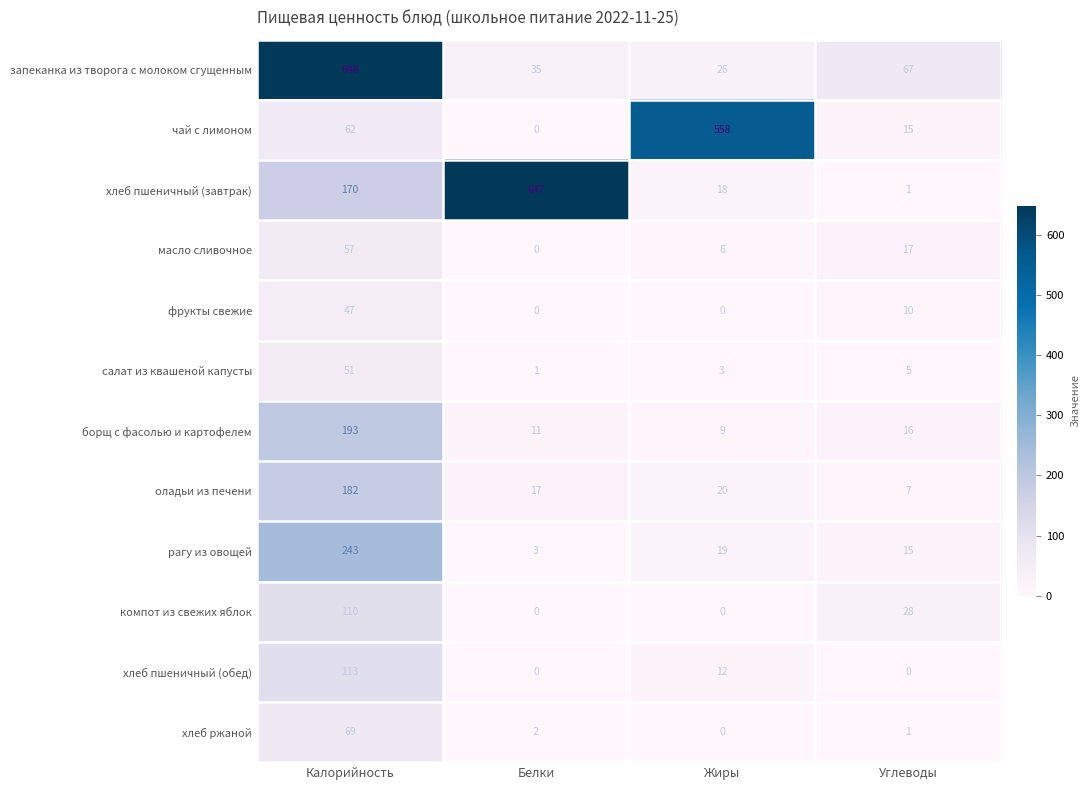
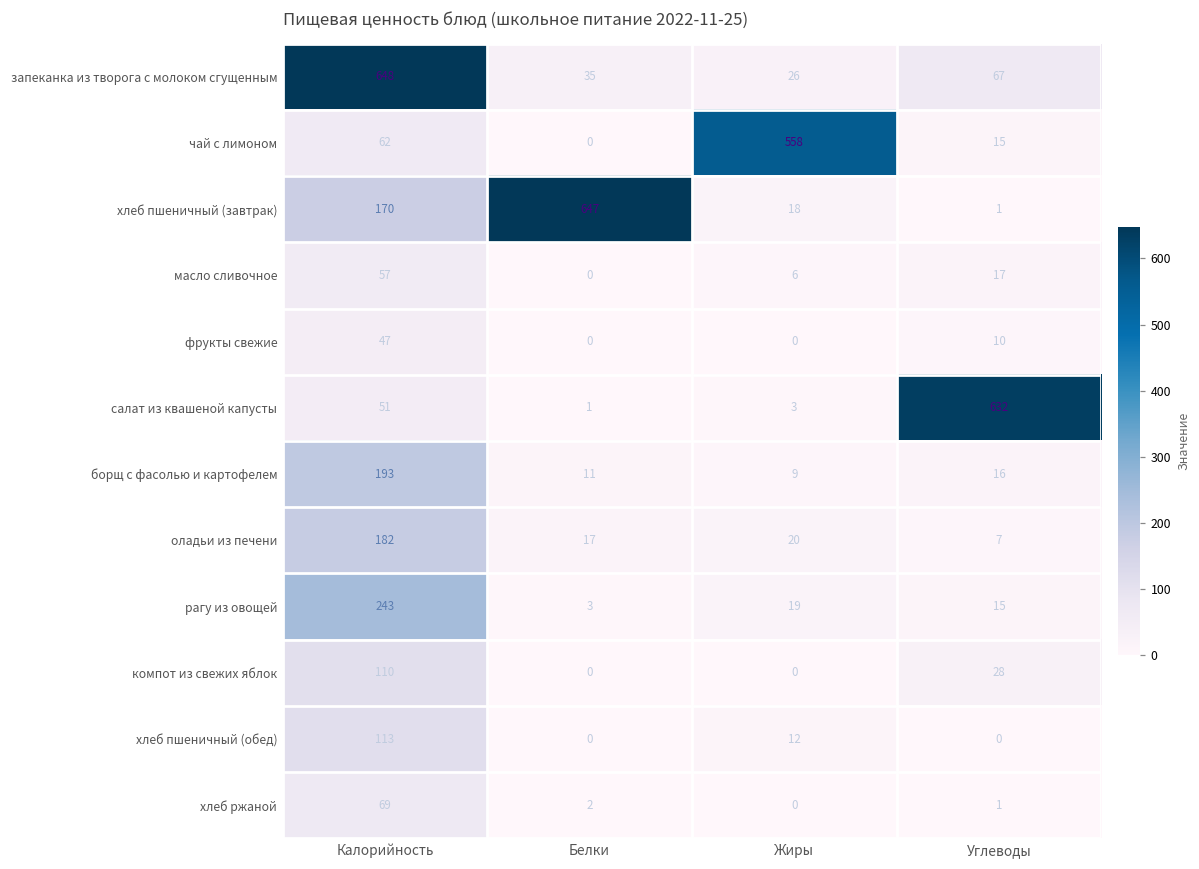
салат из квашеной капусты, Углеводы: 5 -> 632
